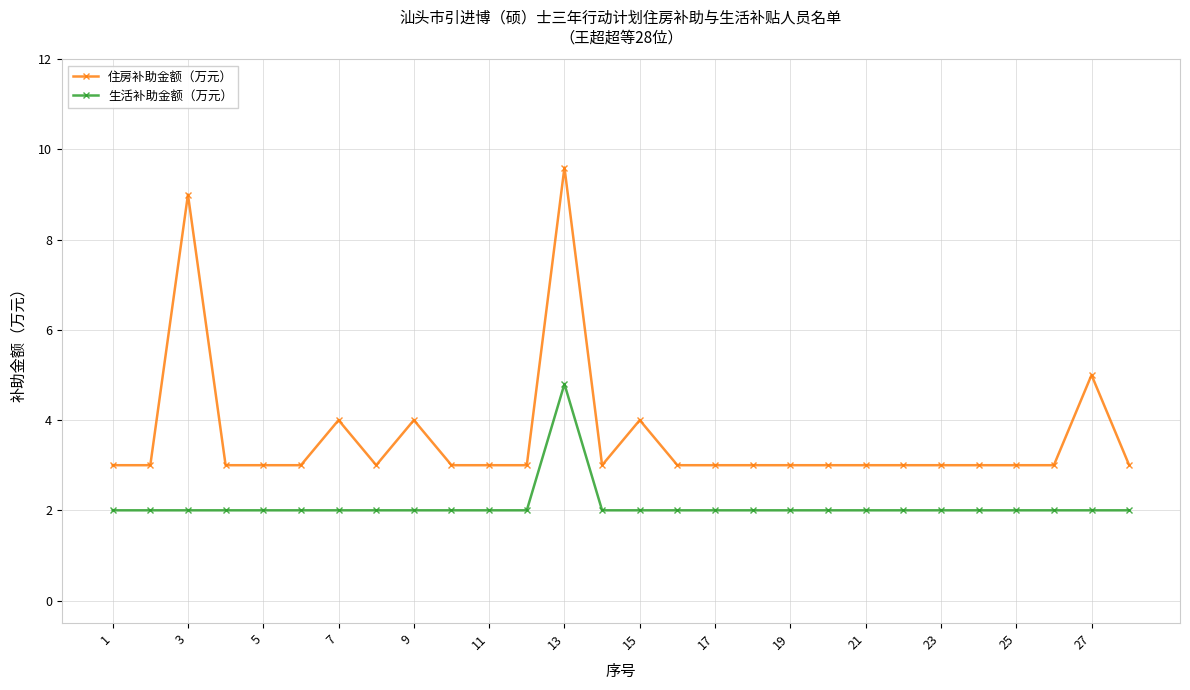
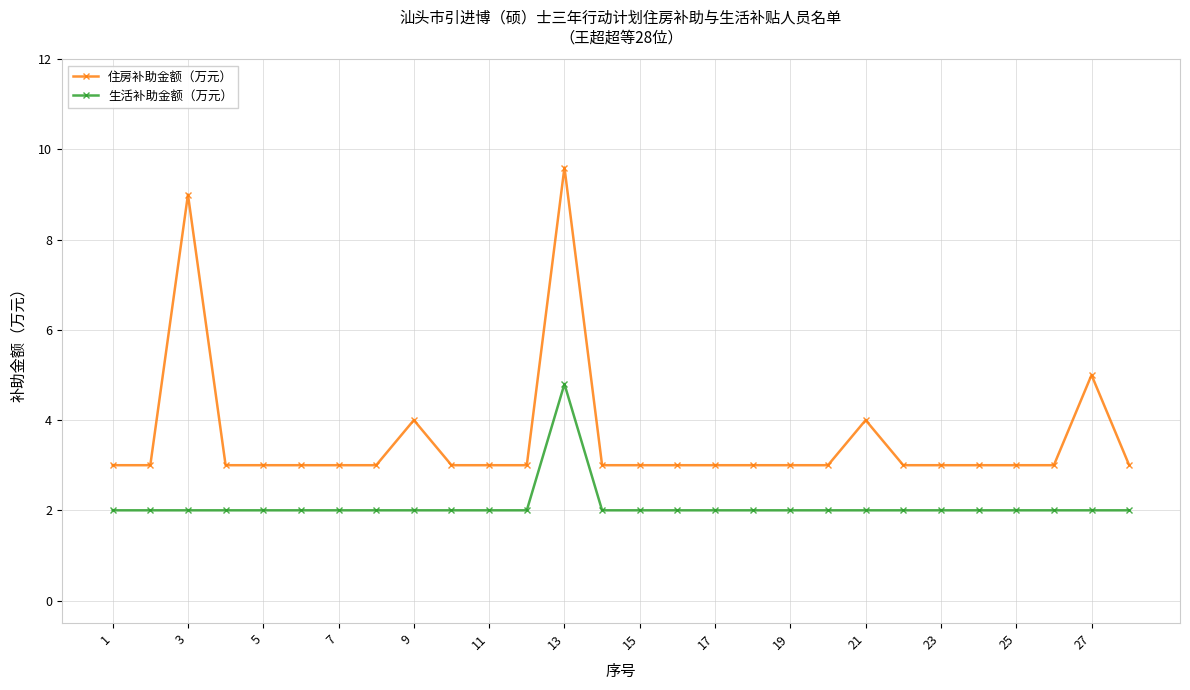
住房补助金额（万元）, 7: 4 -> 3
住房补助金额（万元）, 15: 4 -> 3
住房补助金额（万元）, 21: 3 -> 4
